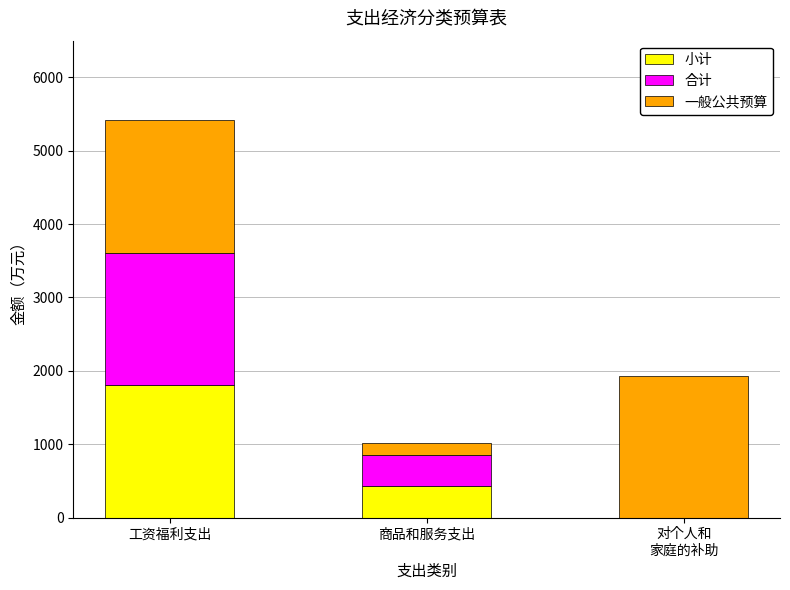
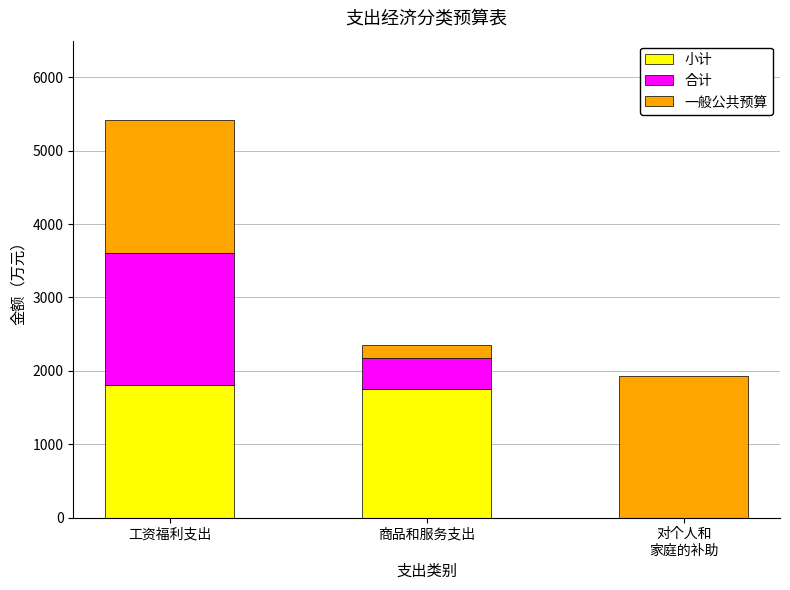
小计, 商品和服务支出: 400 -> 1800
